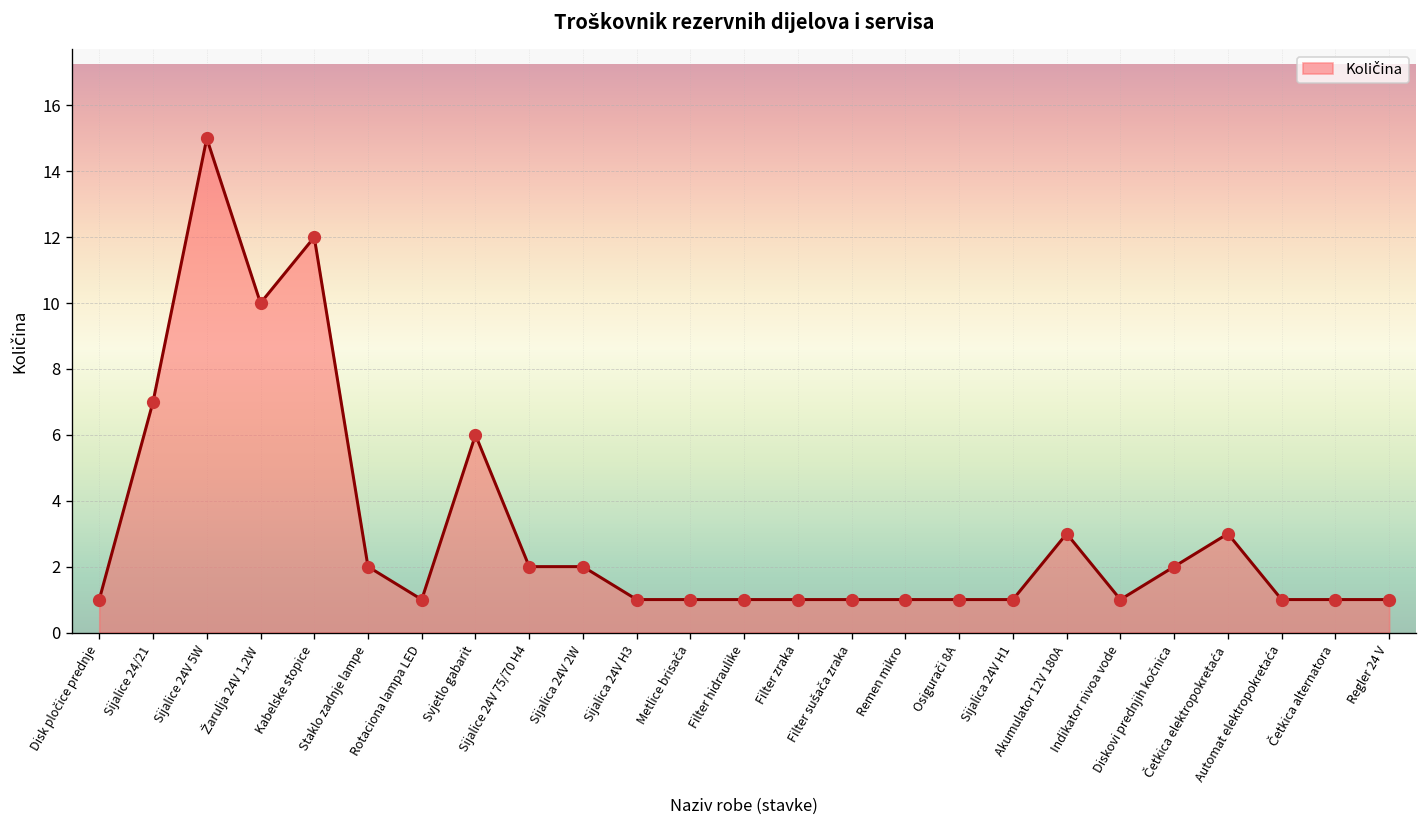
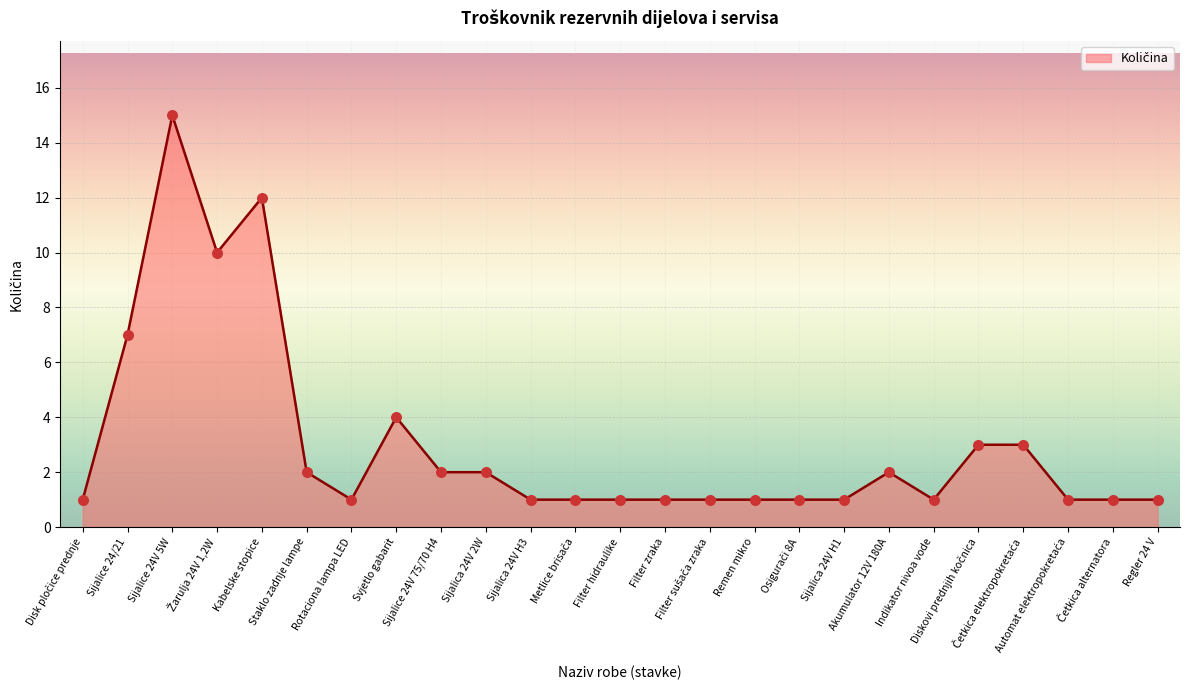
Svjetlo gabarit: 6 -> 4
Akumulator 12V 180A: 3 -> 2
Diskovi prednjih kočnica: 2 -> 3
